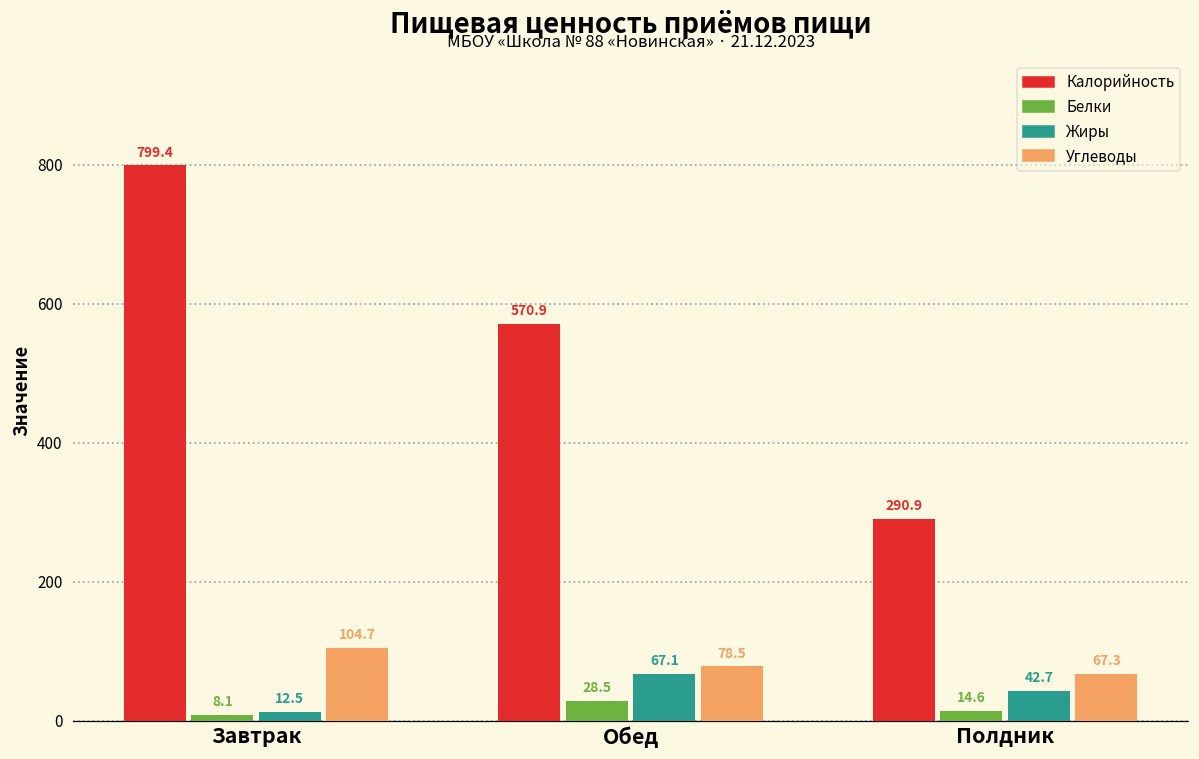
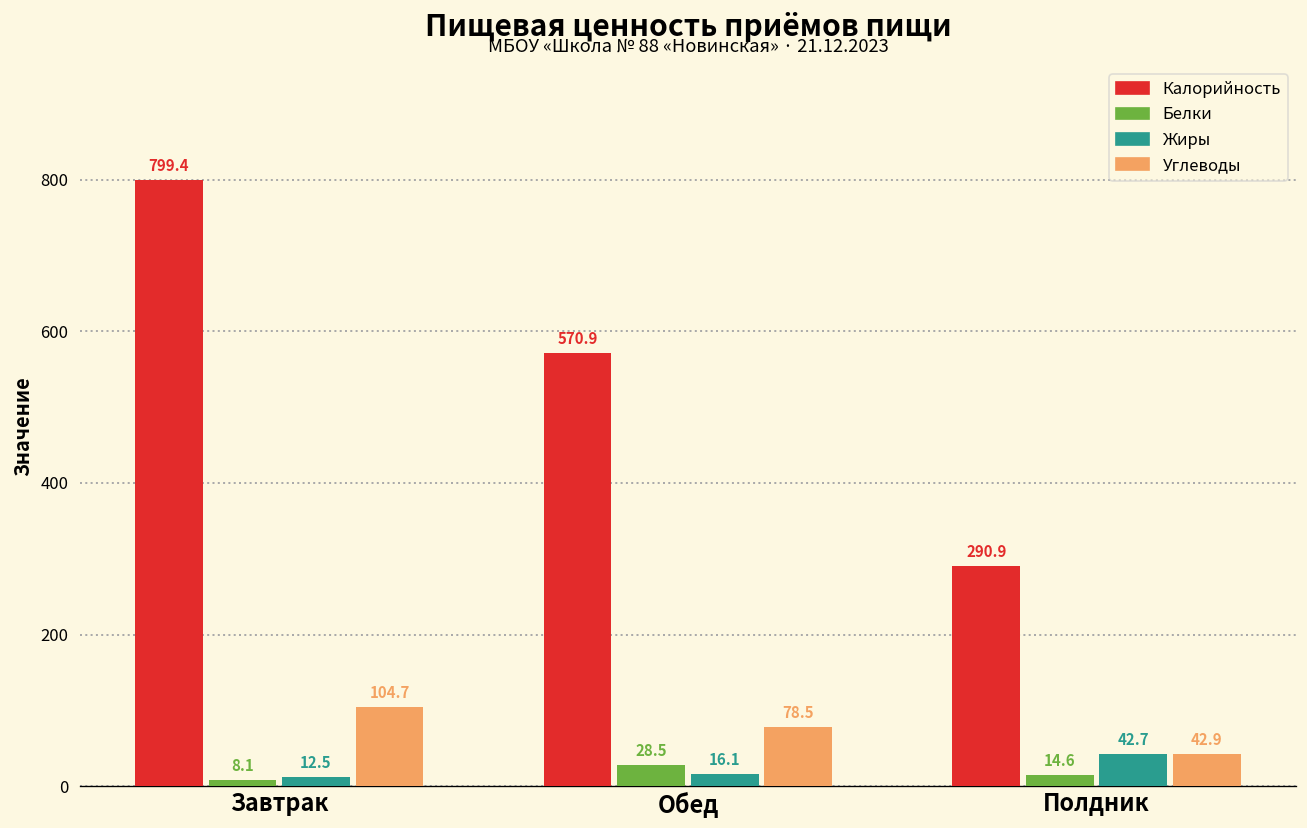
Жиры, Обед: 67.1 -> 16.1
Углеводы, Полдник: 67.3 -> 42.9
